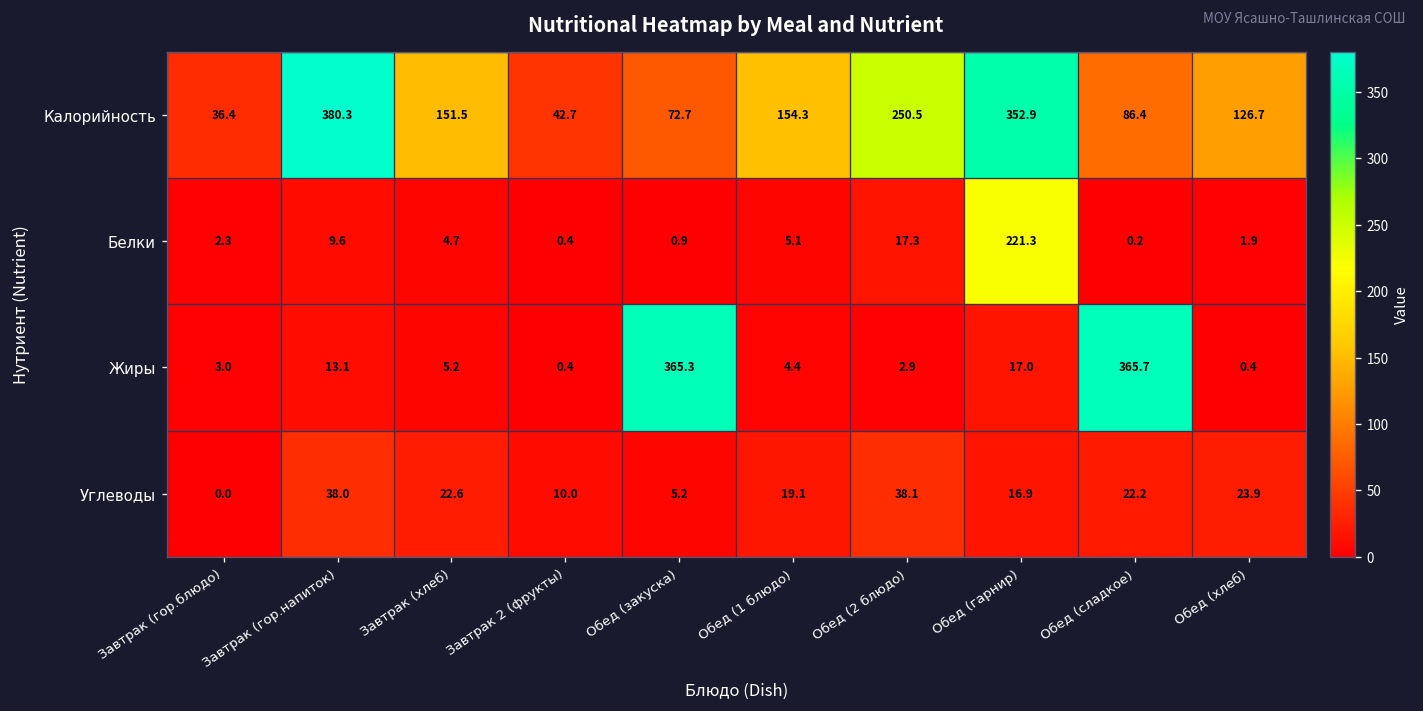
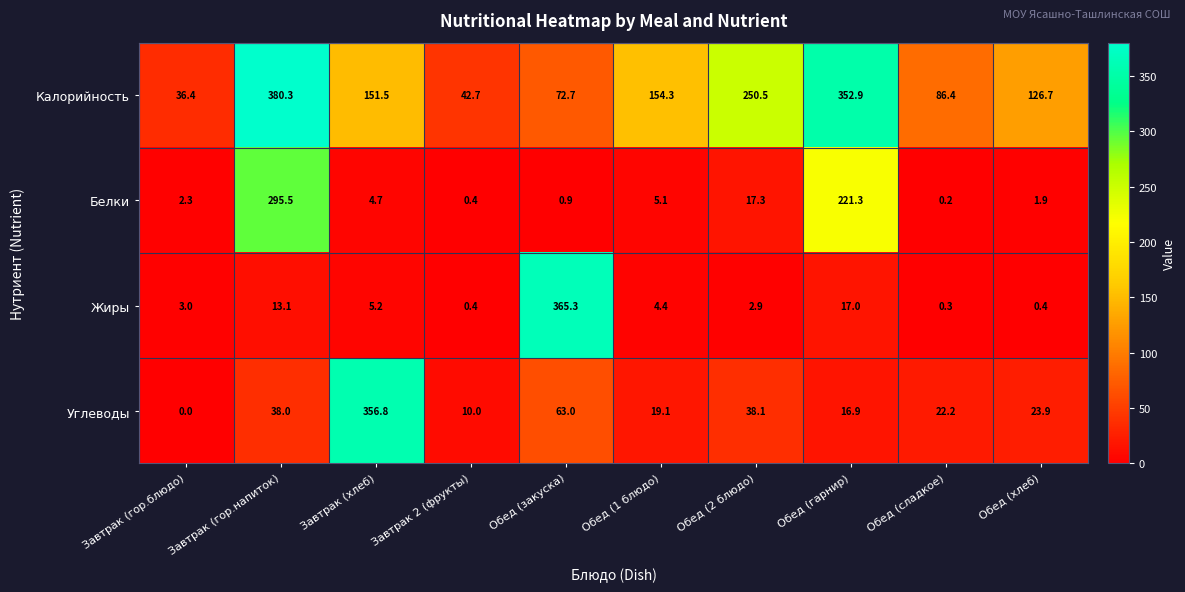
Белки, Завтрак (гор.напиток): 9.6 -> 295.5
Жиры, Обед (сладкое): 365.7 -> 0.3
Углеводы, Завтрак (хлеб): 22.6 -> 356.8
Углеводы, Обед (закуска): 5.2 -> 63.0
